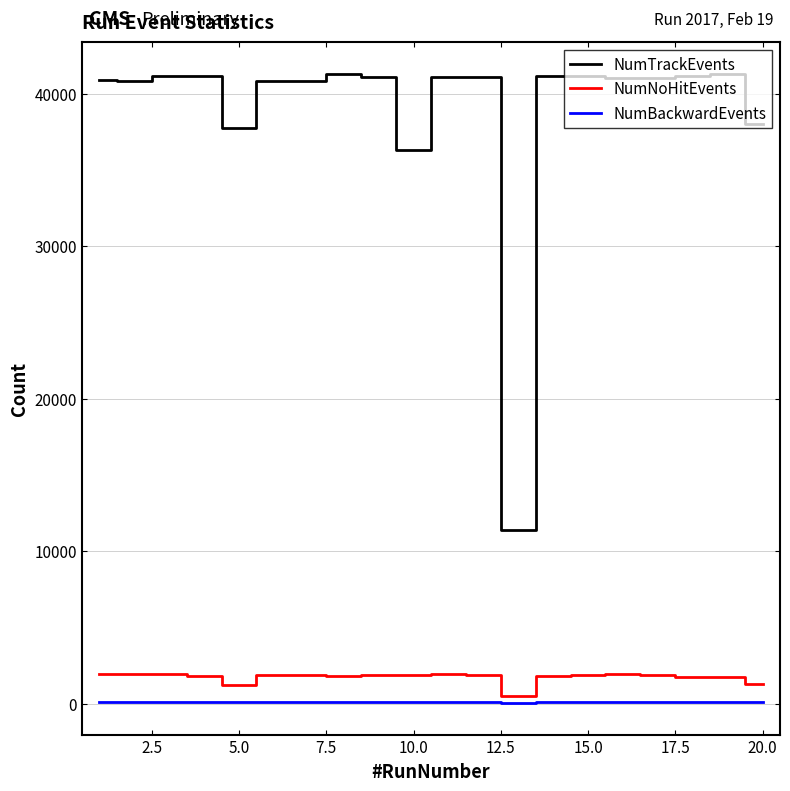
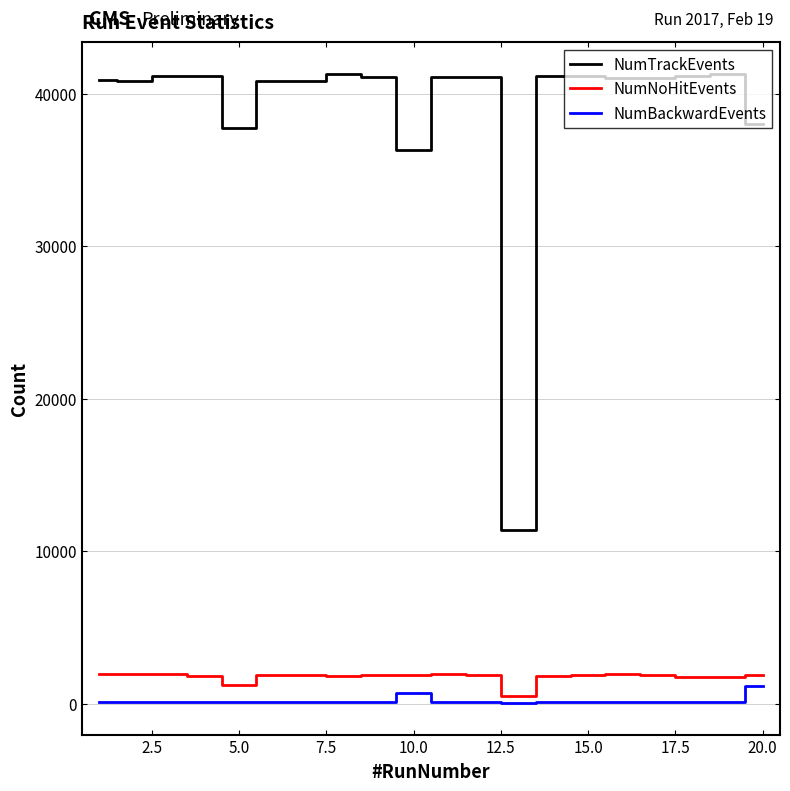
NumBackwardEvents, 10.0: 100 -> 700
NumNoHitEvents, 20.0: 1300 -> 1800
NumBackwardEvents, 20.0: 100 -> 1200
